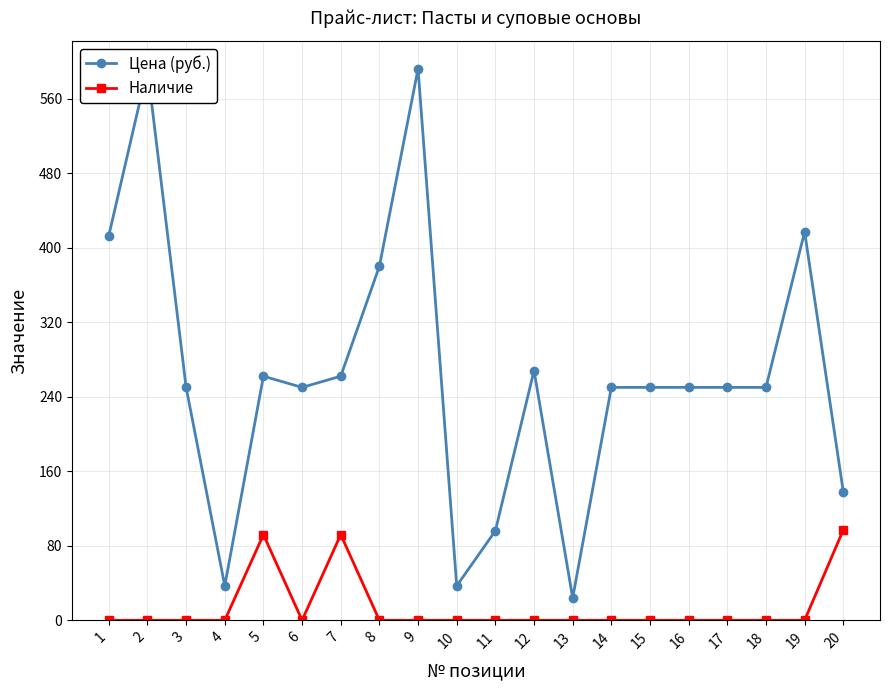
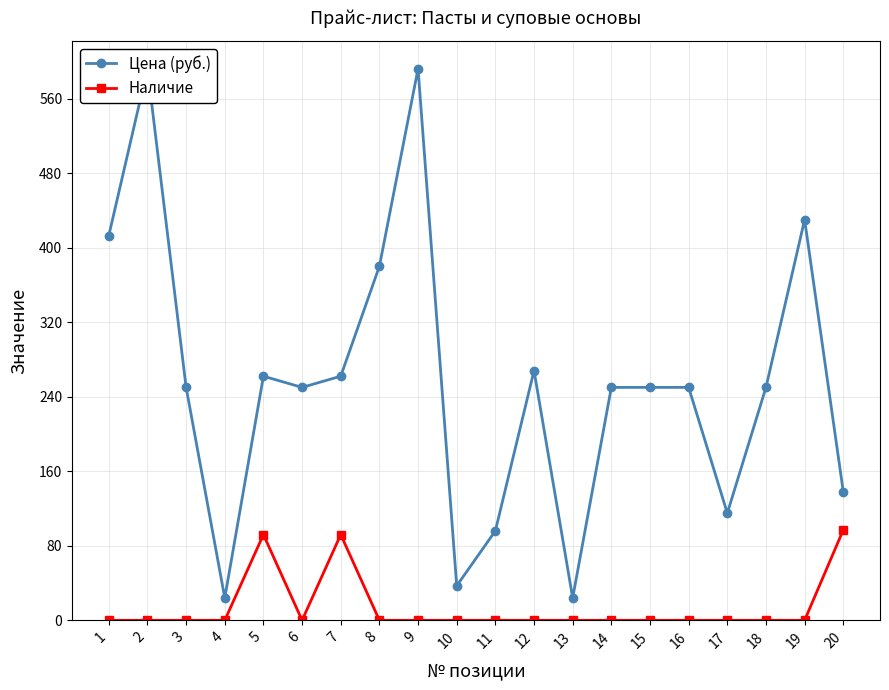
Цена (руб.), 4: 40 -> 20
Цена (руб.), 17: 250 -> 120
Цена (руб.), 19: 420 -> 430
